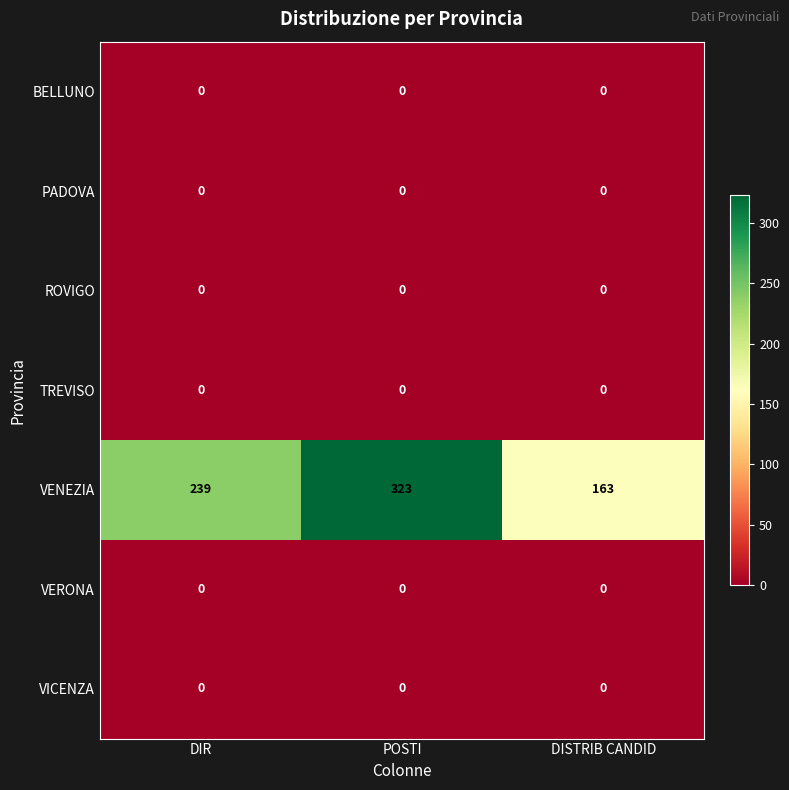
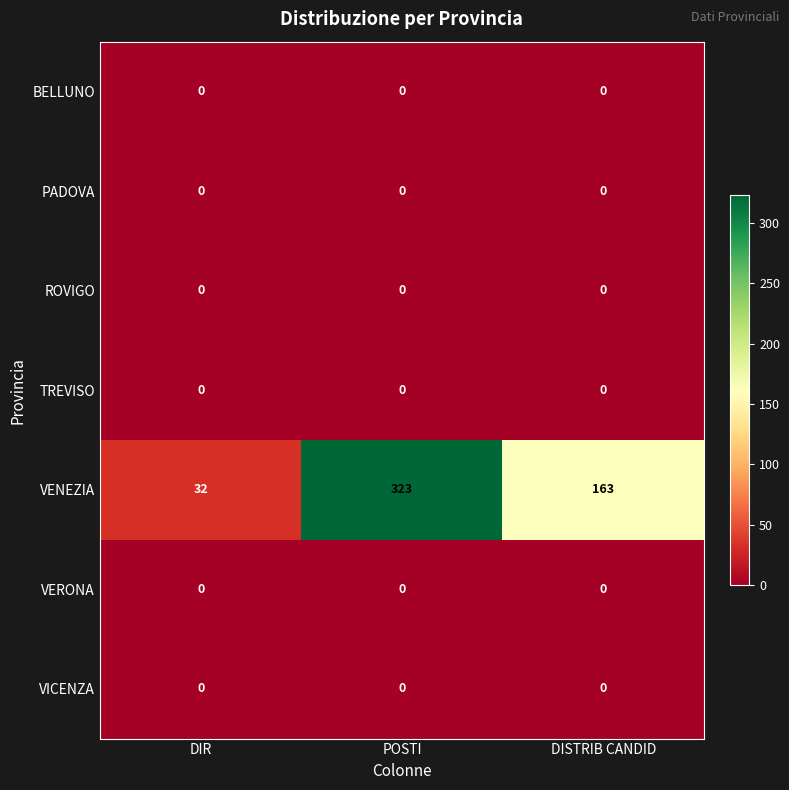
VENEZIA, DIR: 239 -> 32
